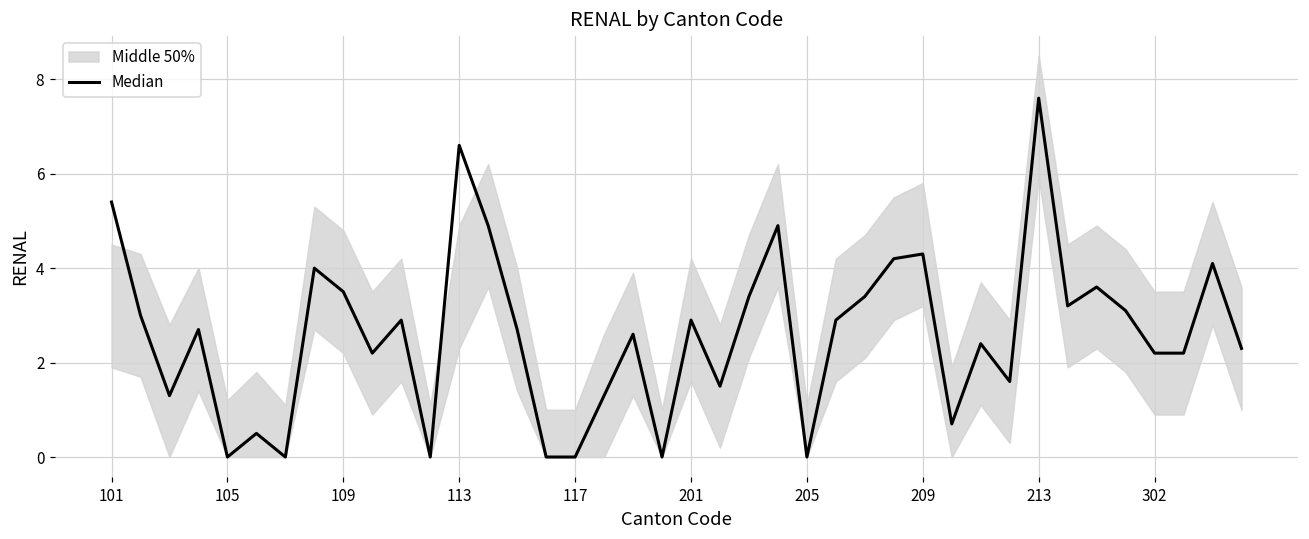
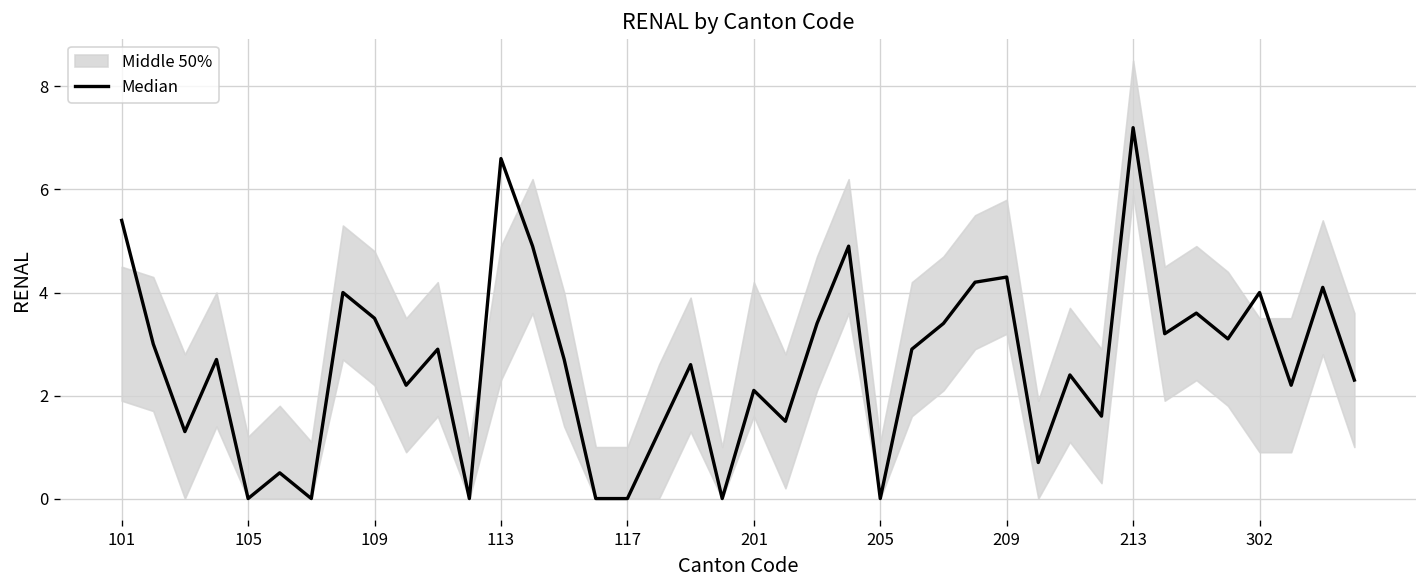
Median, 201: 2.9 -> 2.1
Median, 213: 7.6 -> 7.2
Median, 302: 2.2 -> 4.0
